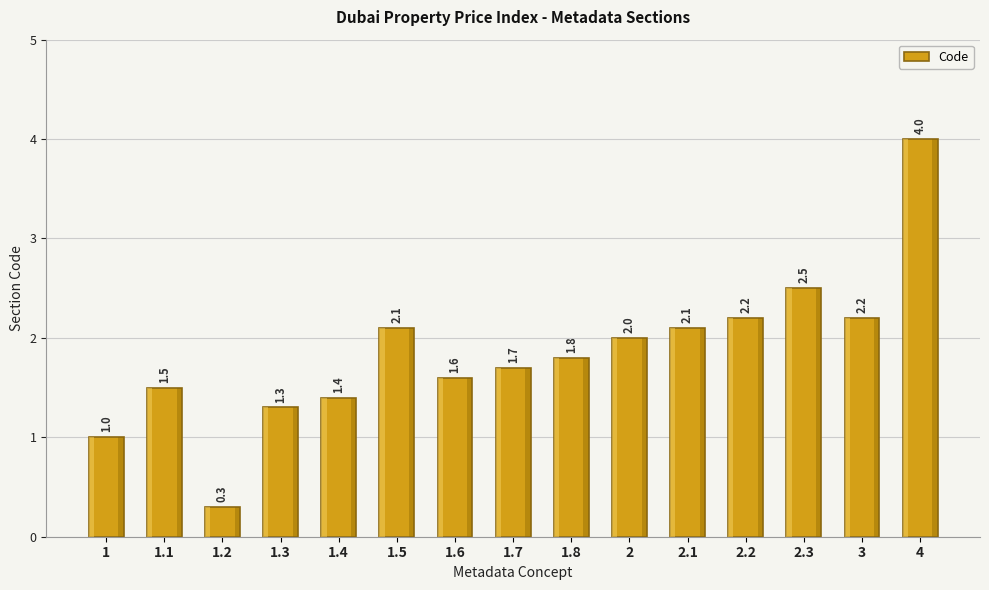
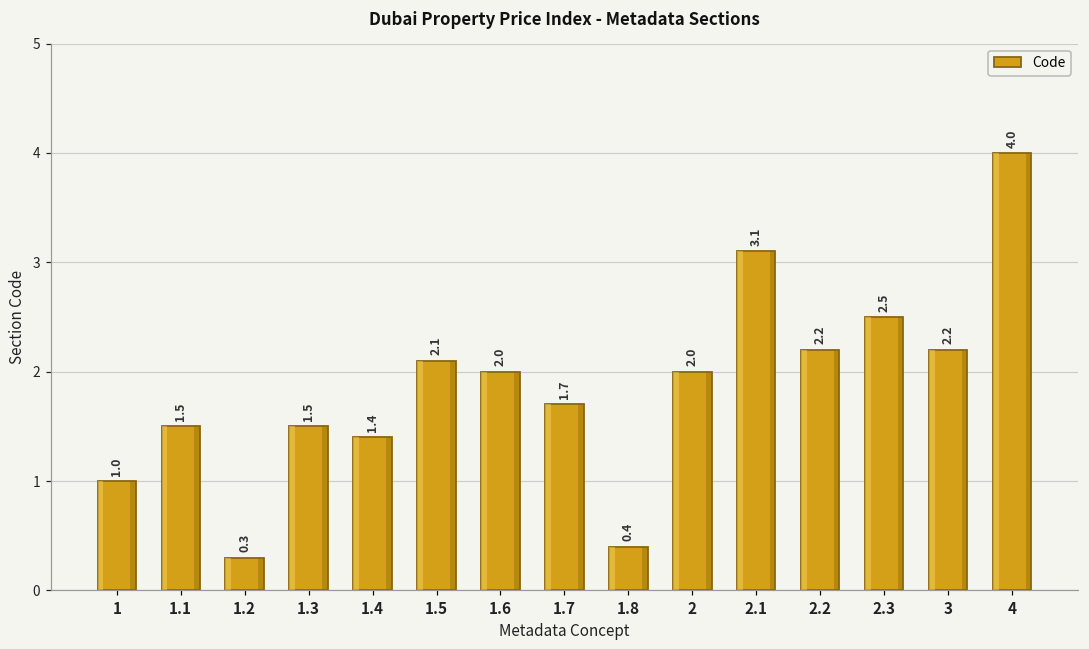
1.3: 1.3 -> 1.5
1.6: 1.6 -> 2.0
1.8: 1.8 -> 0.4
2.1: 2.1 -> 3.1
